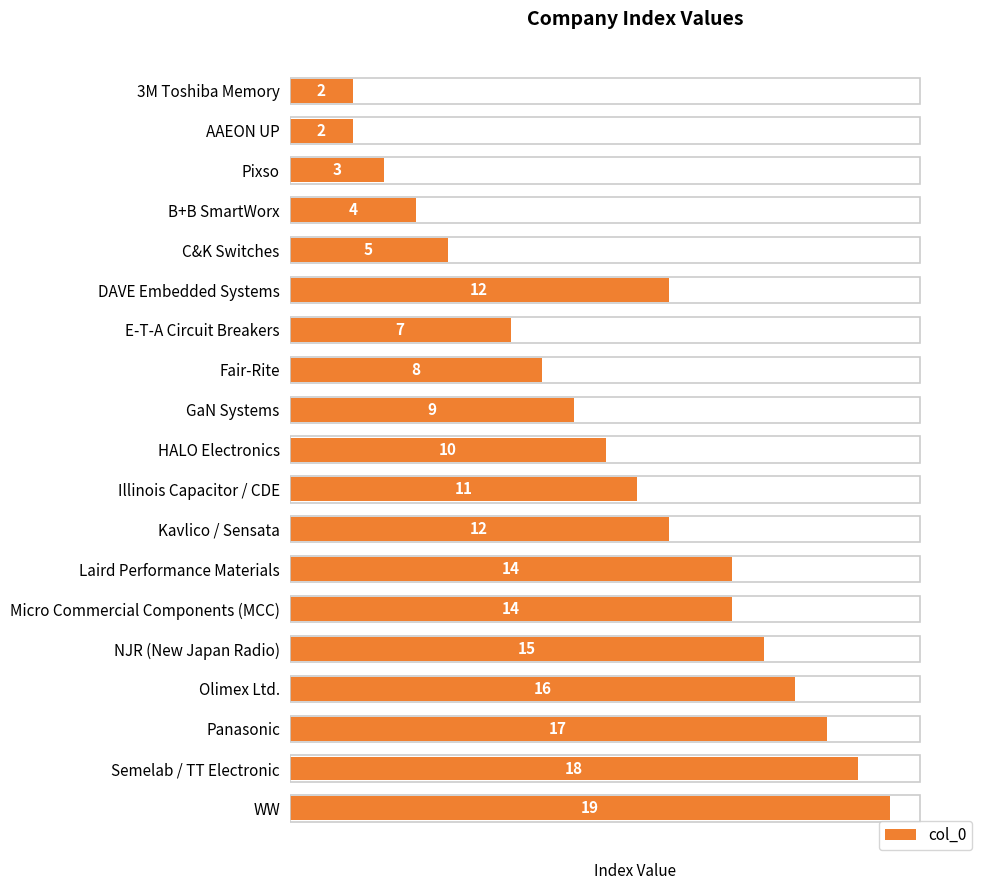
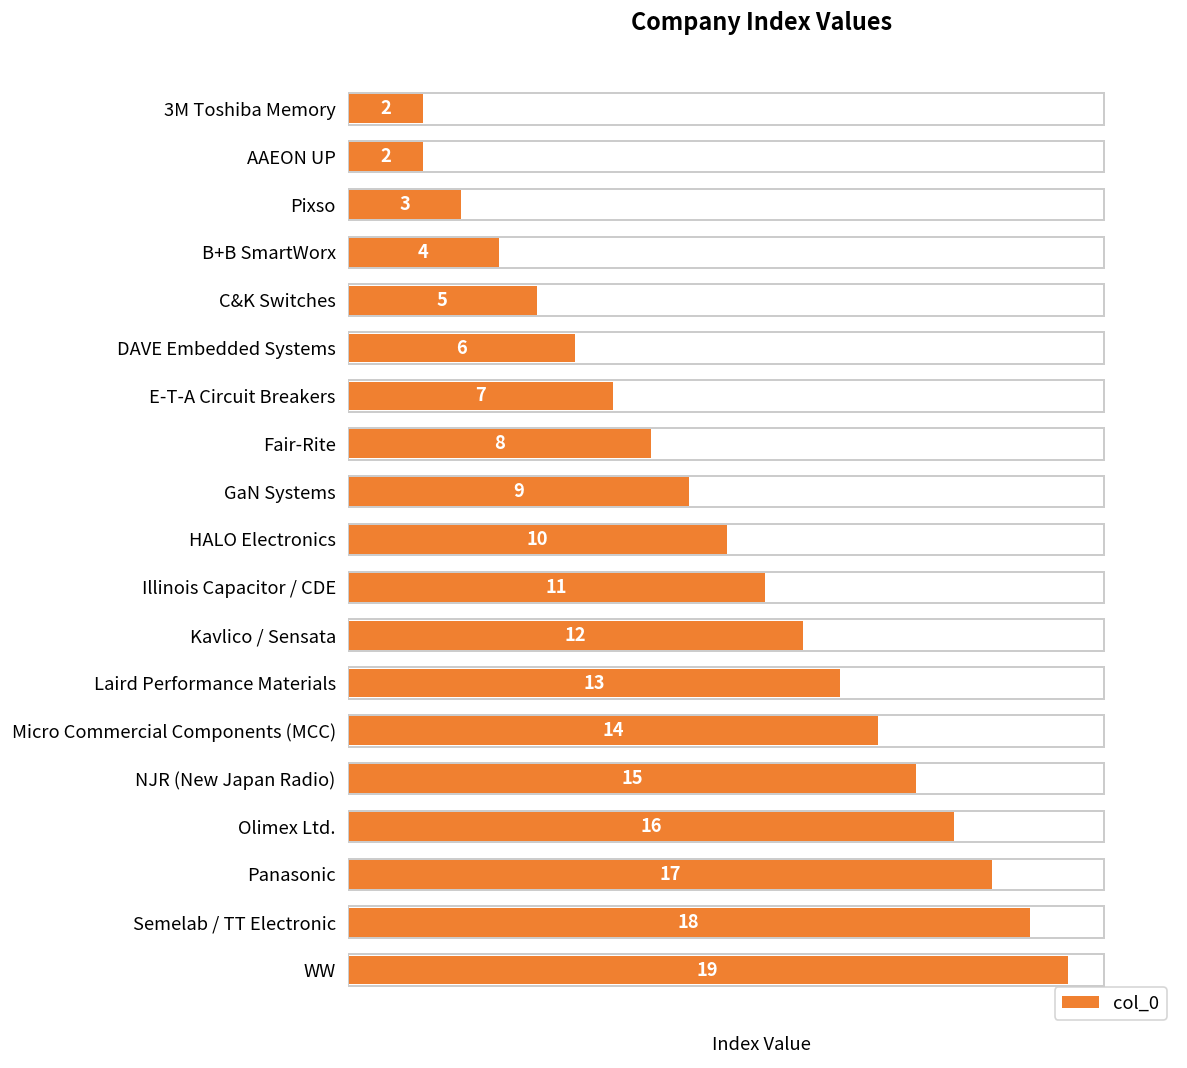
DAVE Embedded Systems: 12 -> 6
Laird Performance Materials: 14 -> 13
